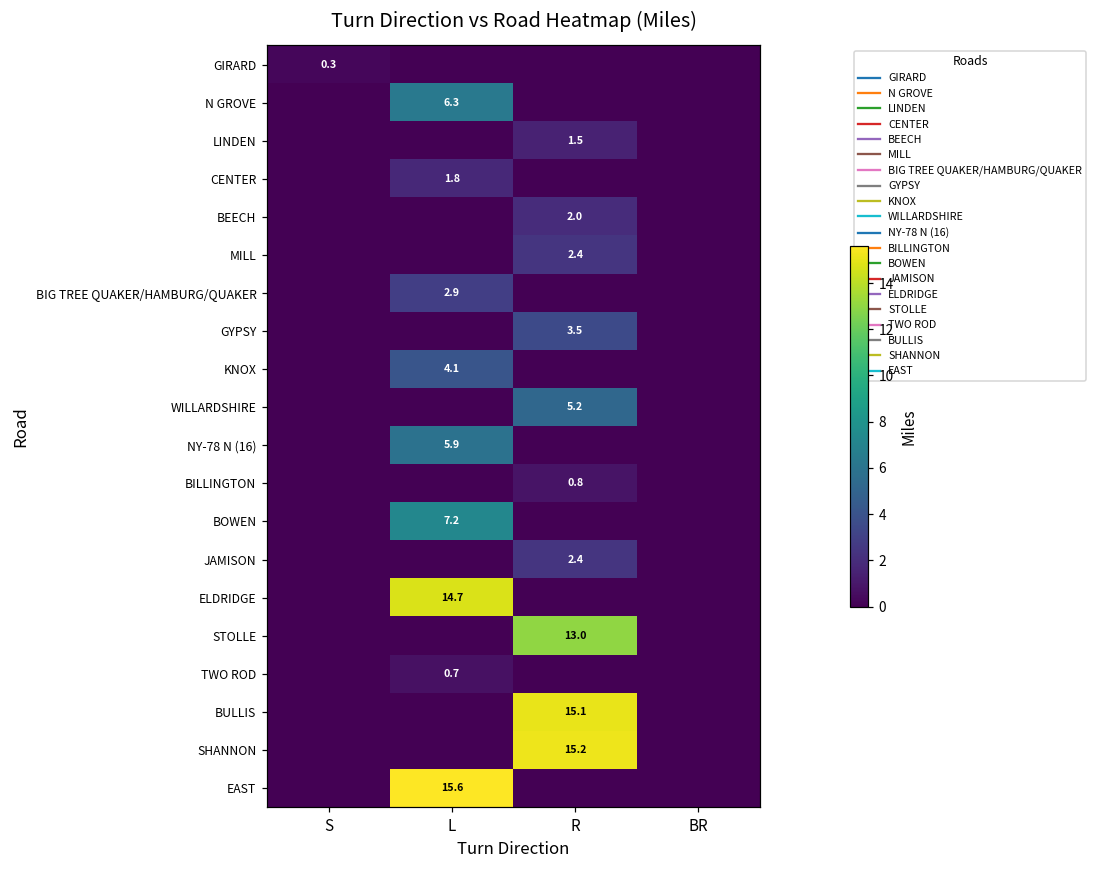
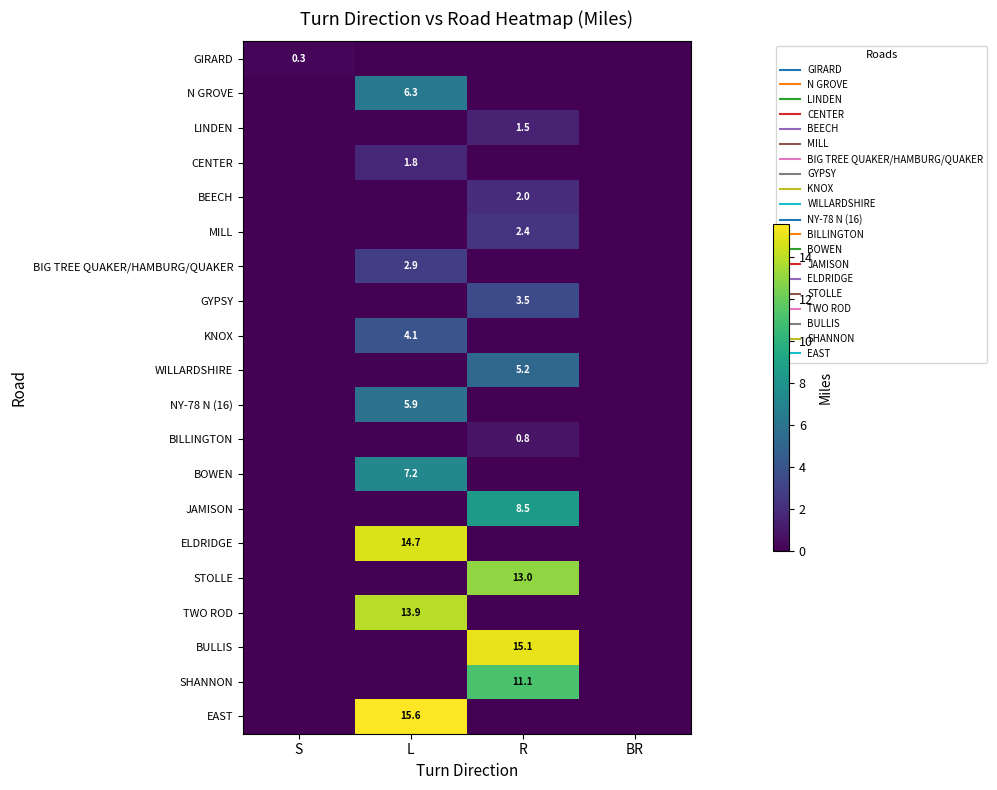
JAMISON, R: 2.4 -> 8.5
TWO ROD, L: 0.7 -> 13.9
SHANNON, R: 15.2 -> 11.1
